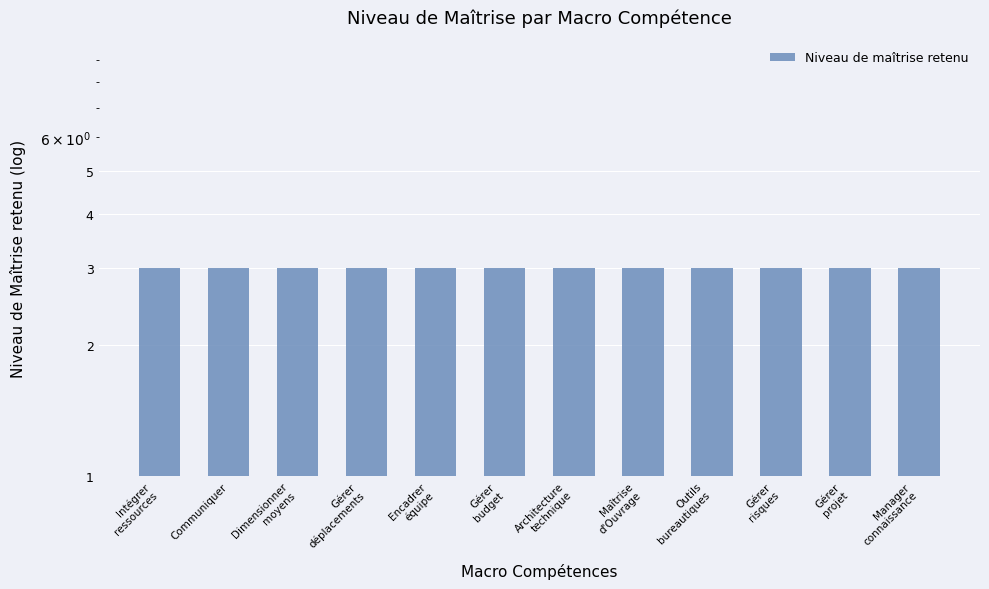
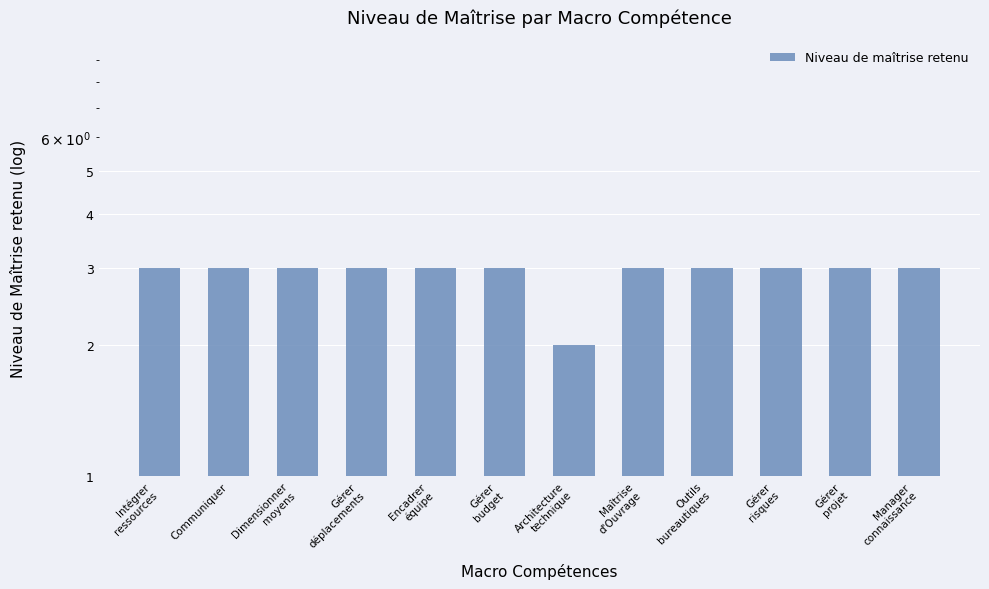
Architecture technique: 3 -> 2
